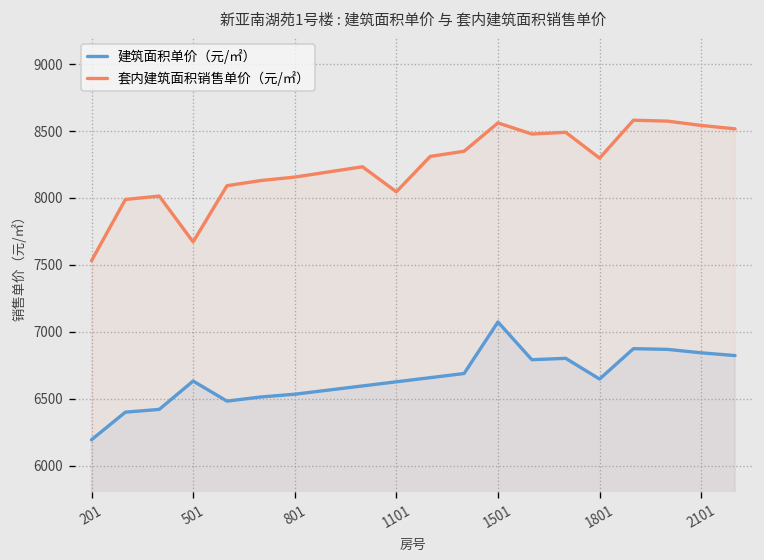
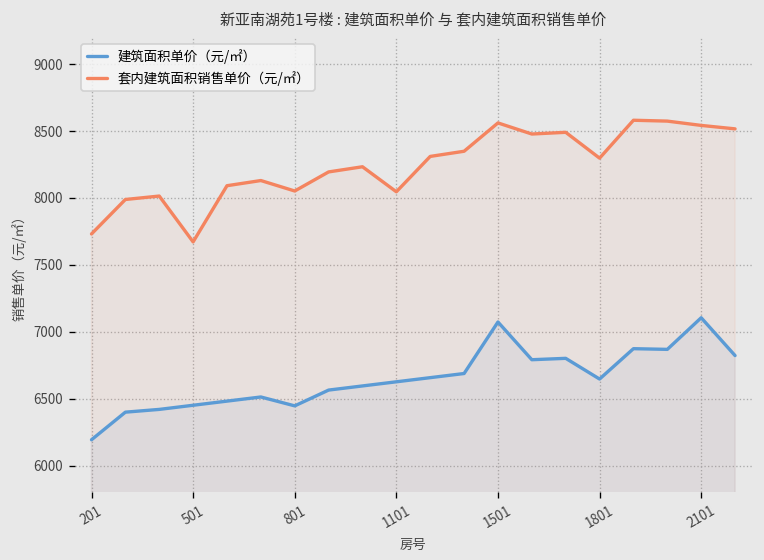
套内建筑面积销售单价（元/㎡）, 201: 7530 -> 7730
建筑面积单价（元/㎡）, 501: 6630 -> 6450
建筑面积单价（元/㎡）, 801: 6530 -> 6450
套内建筑面积销售单价（元/㎡）, 801: 8160 -> 8050
建筑面积单价（元/㎡）, 2101: 6840 -> 7110
